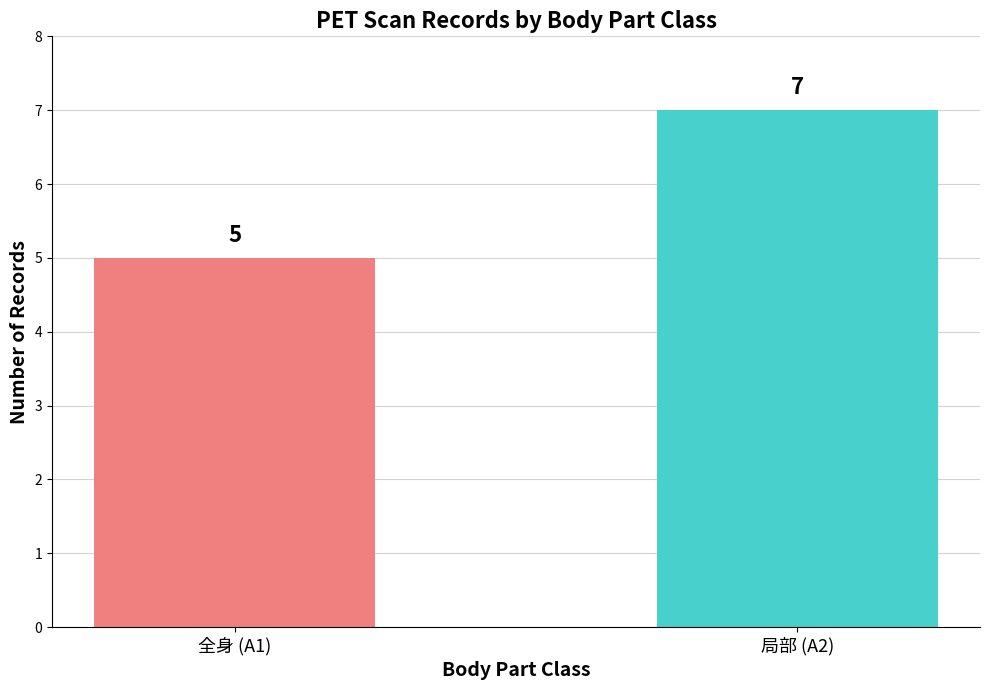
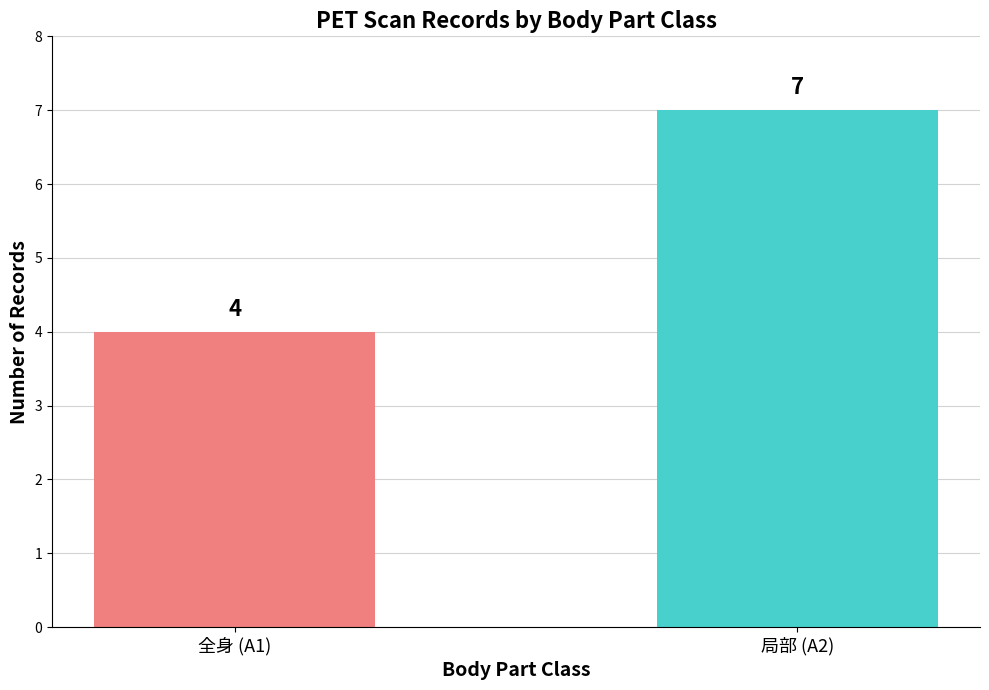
全身 (A1): 5 -> 4
